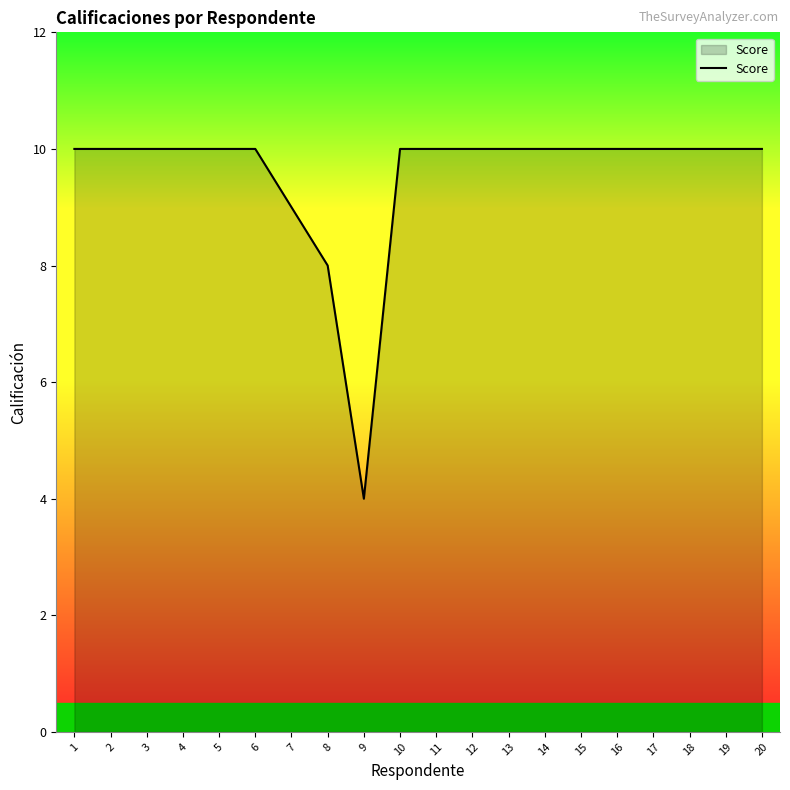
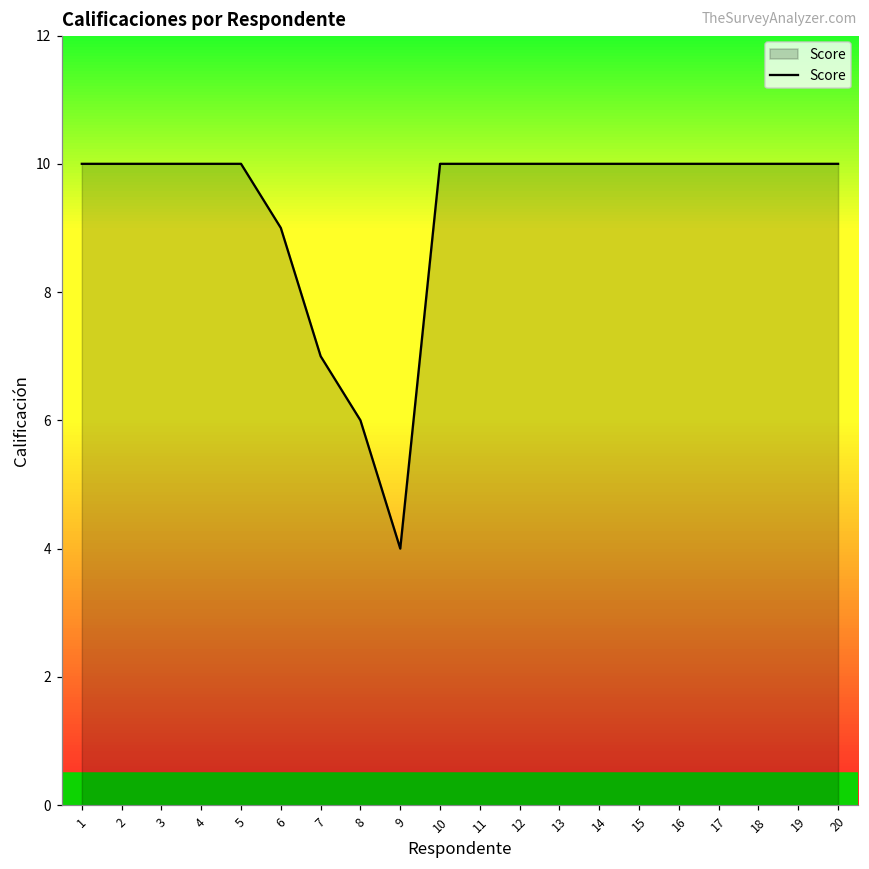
6: 10 -> 9
7: 9 -> 7
8: 8 -> 6
